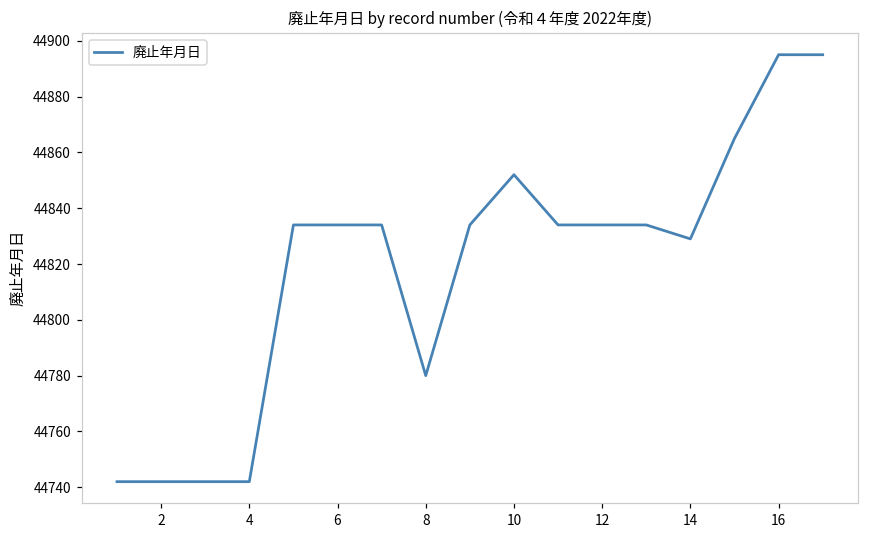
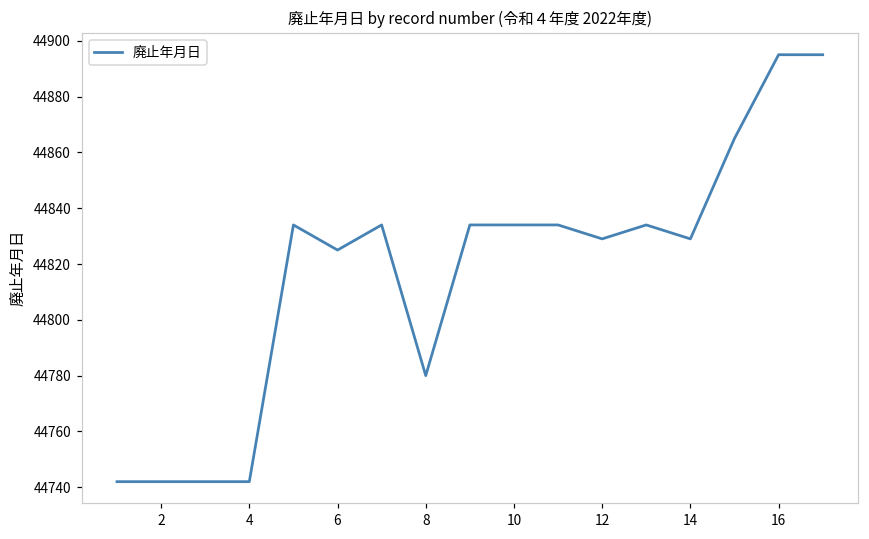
6: 44834 -> 44825
10: 44852 -> 44834
12: 44834 -> 44829
